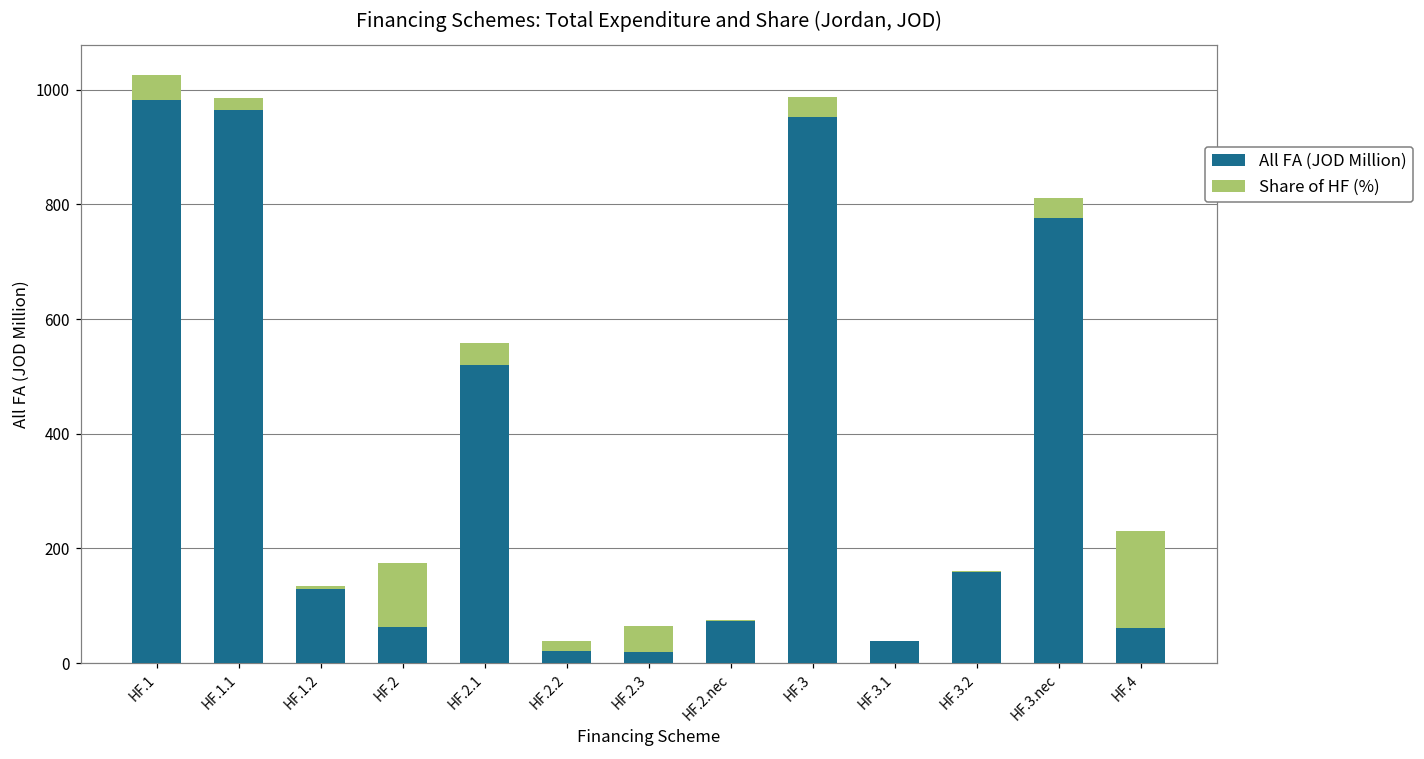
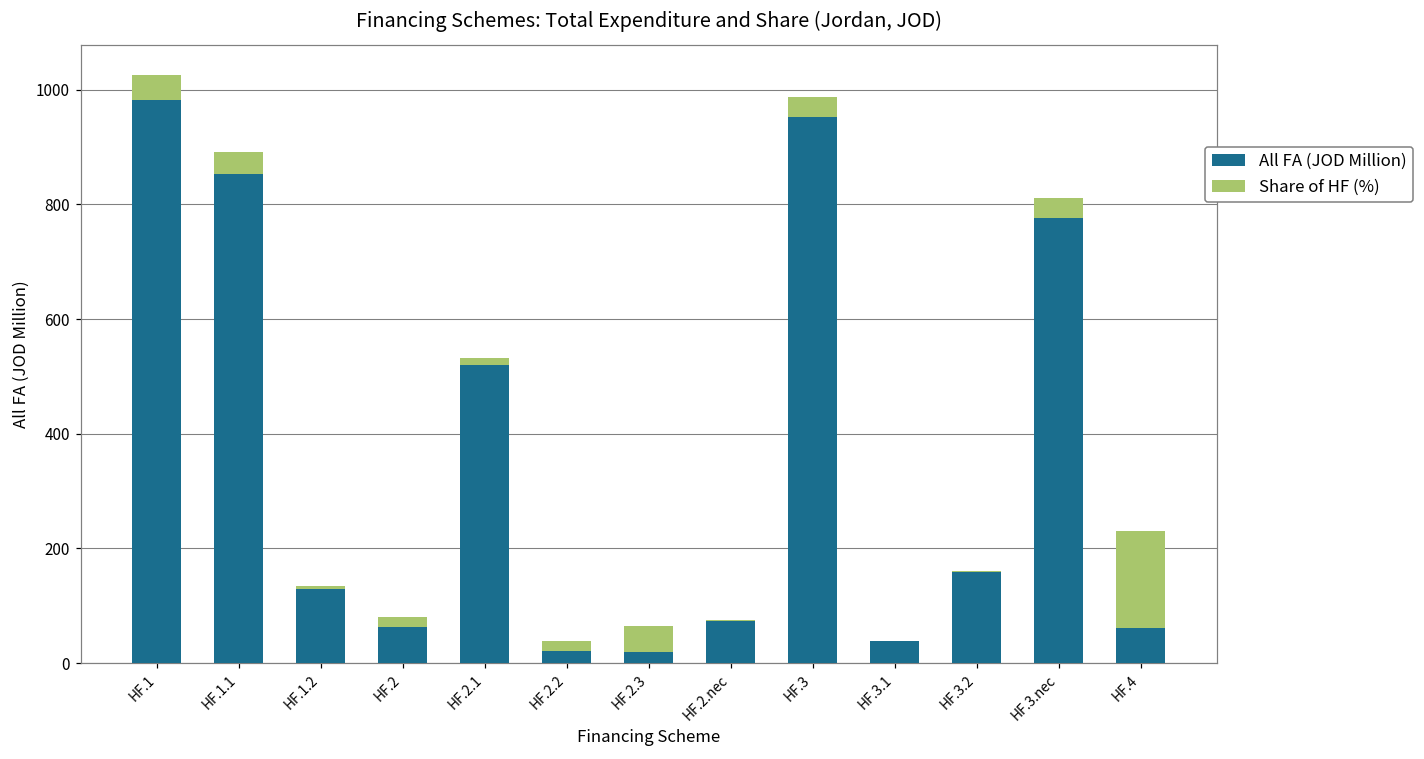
All FA (JOD Million), HF.1.1: 970 -> 850
Share of HF (%), HF.1.1: 20 -> 40
Share of HF (%), HF.2: 110 -> 20
Share of HF (%), HF.2.1: 40 -> 10
